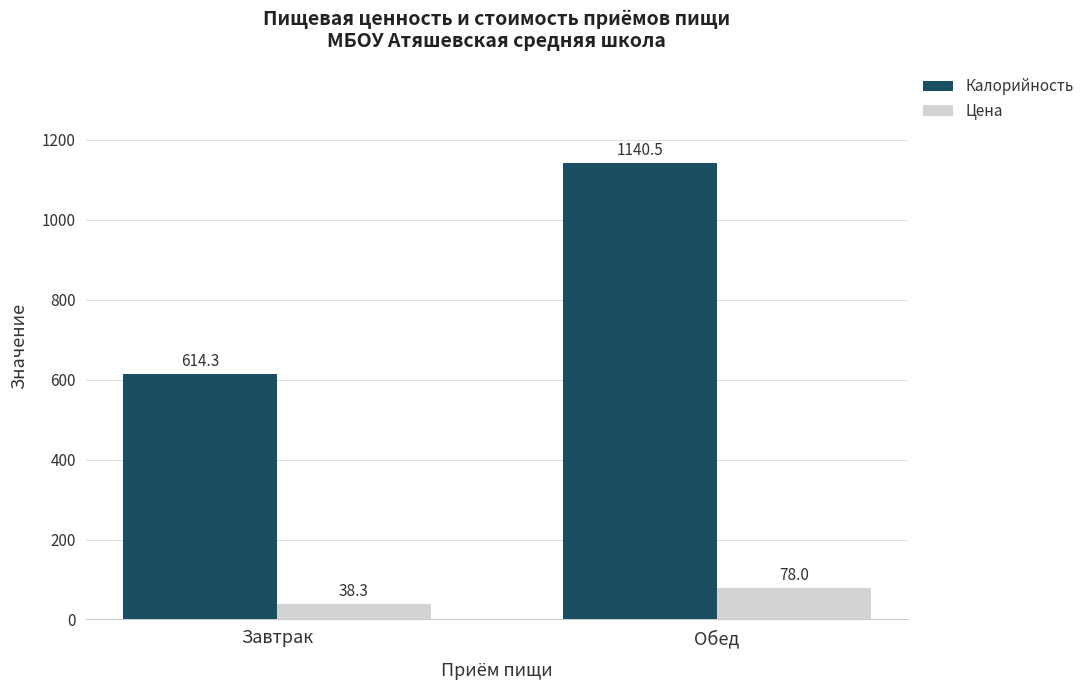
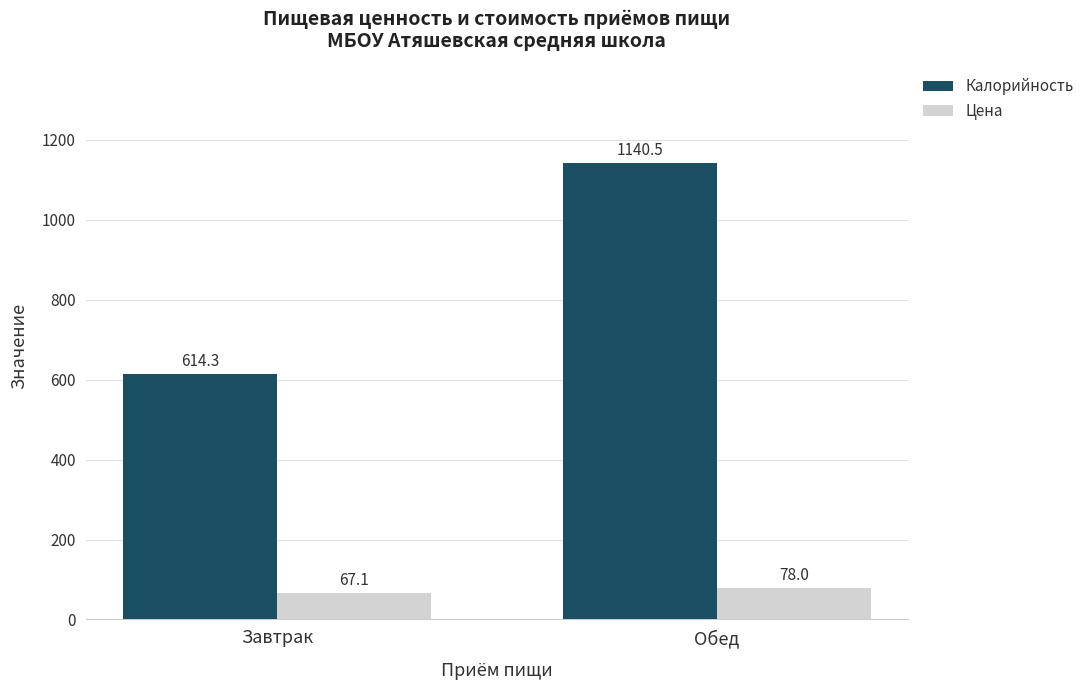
Цена, Завтрак: 38.3 -> 67.1
